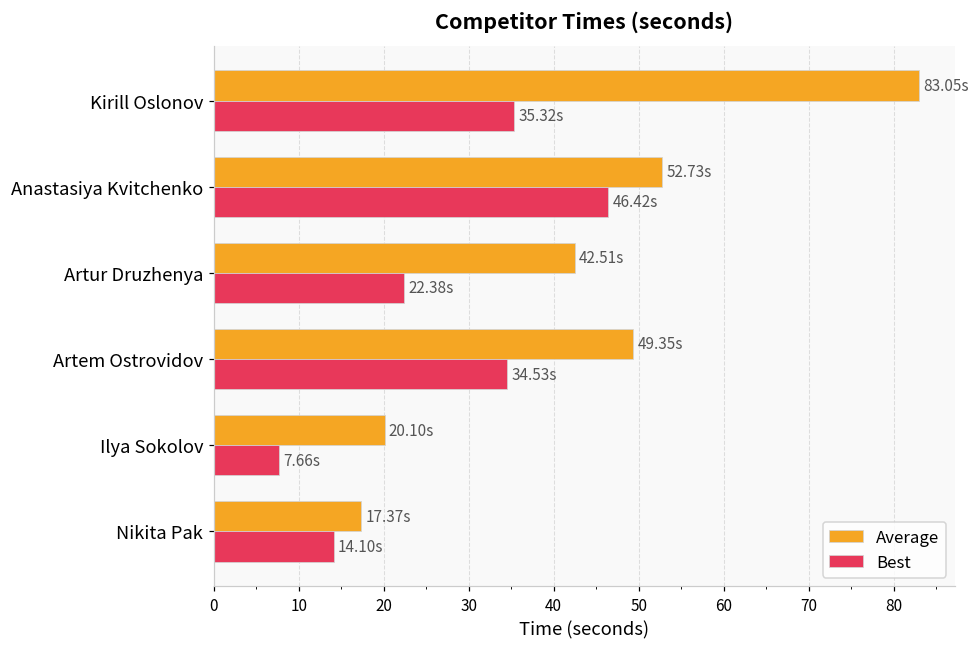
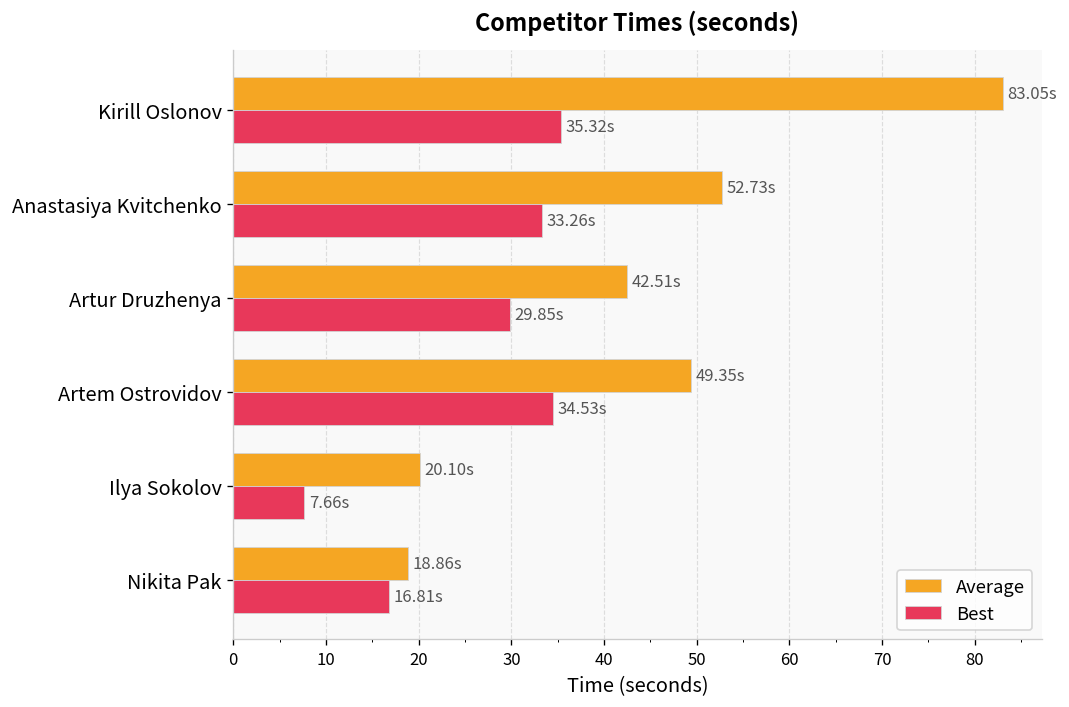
Best, Anastasiya Kvitchenko: 46.42s -> 33.26s
Best, Artur Druzhenya: 22.38s -> 29.85s
Average, Nikita Pak: 17.37s -> 18.86s
Best, Nikita Pak: 14.10s -> 16.81s
